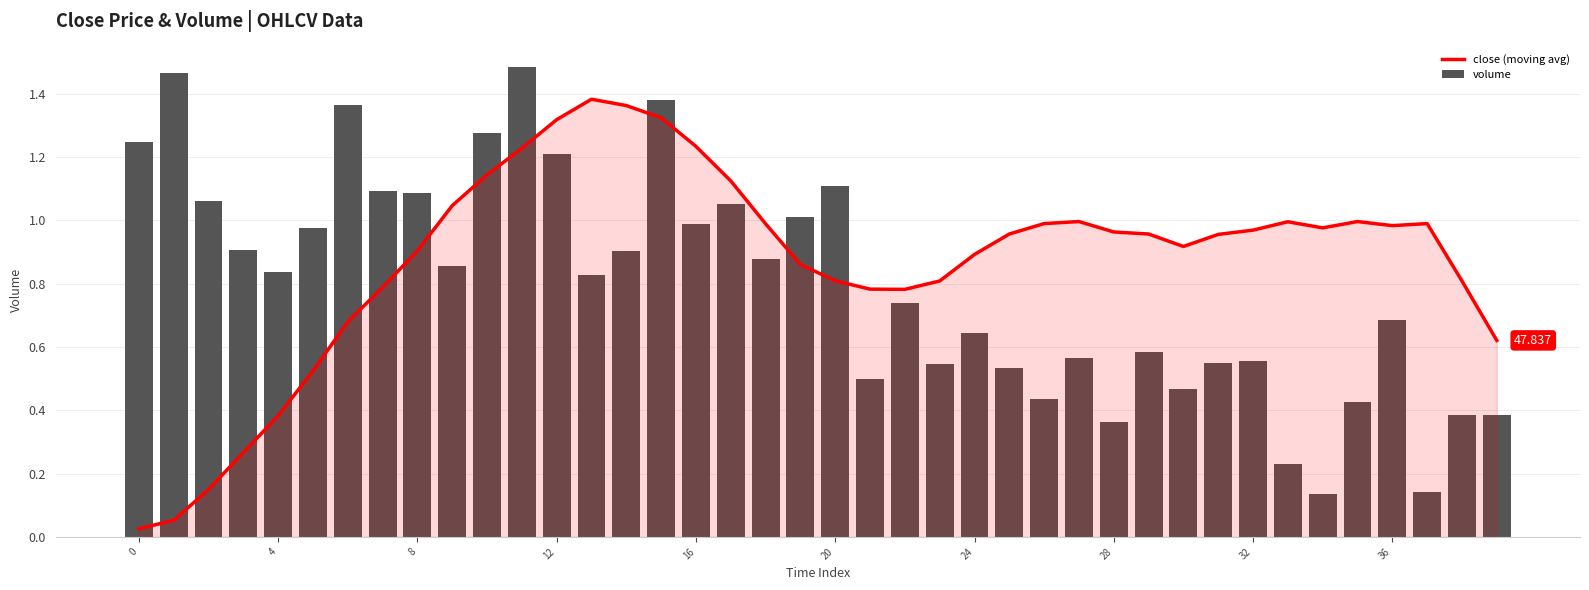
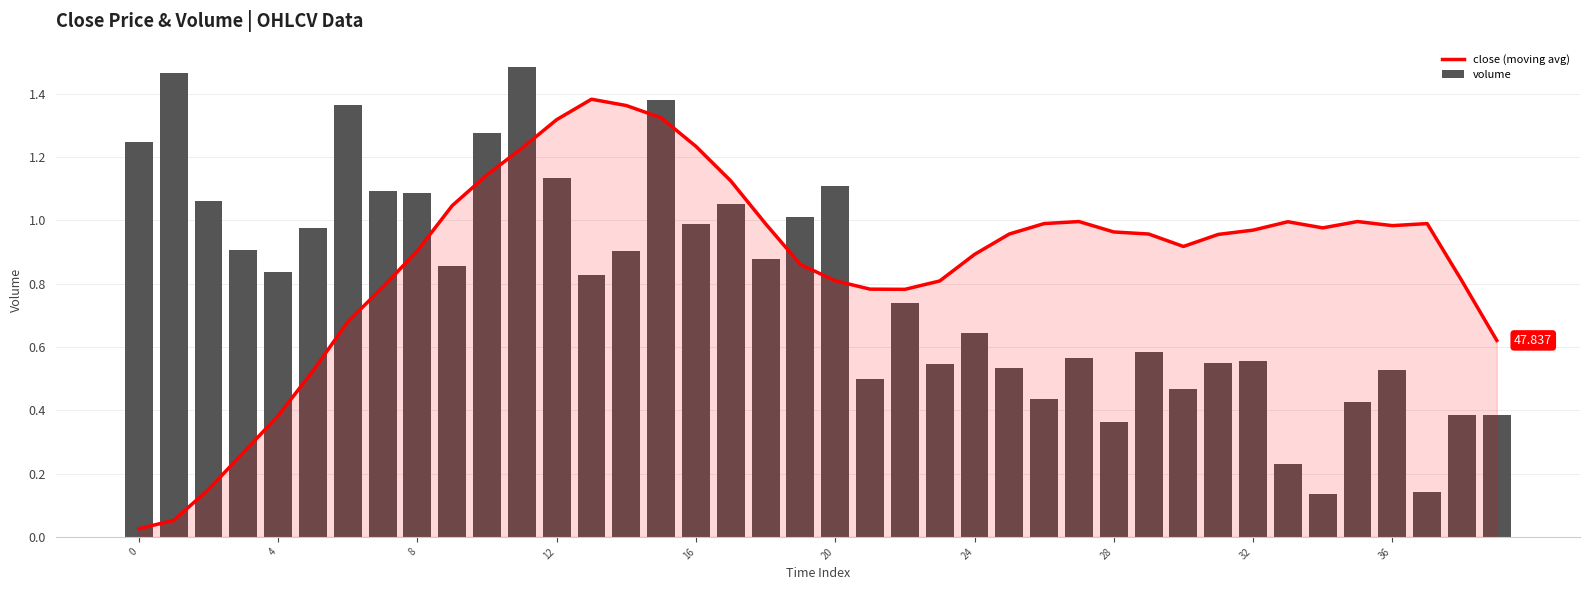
volume, 12: 1.21 -> 1.13
volume, 36: 0.68 -> 0.53
